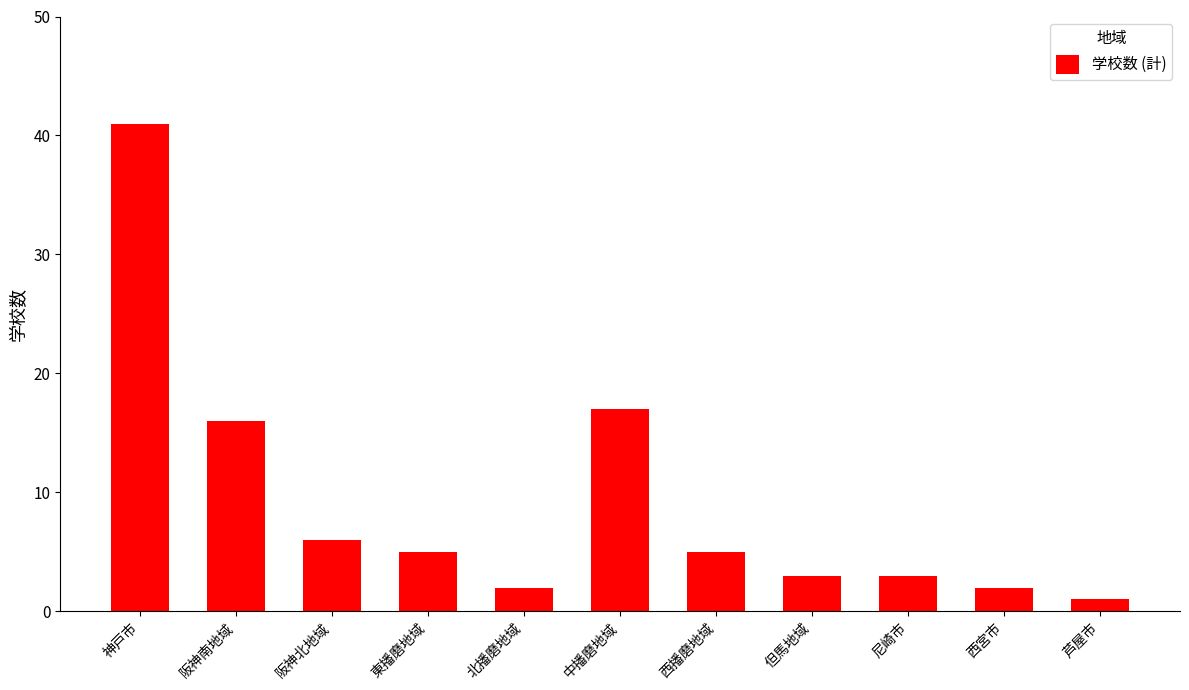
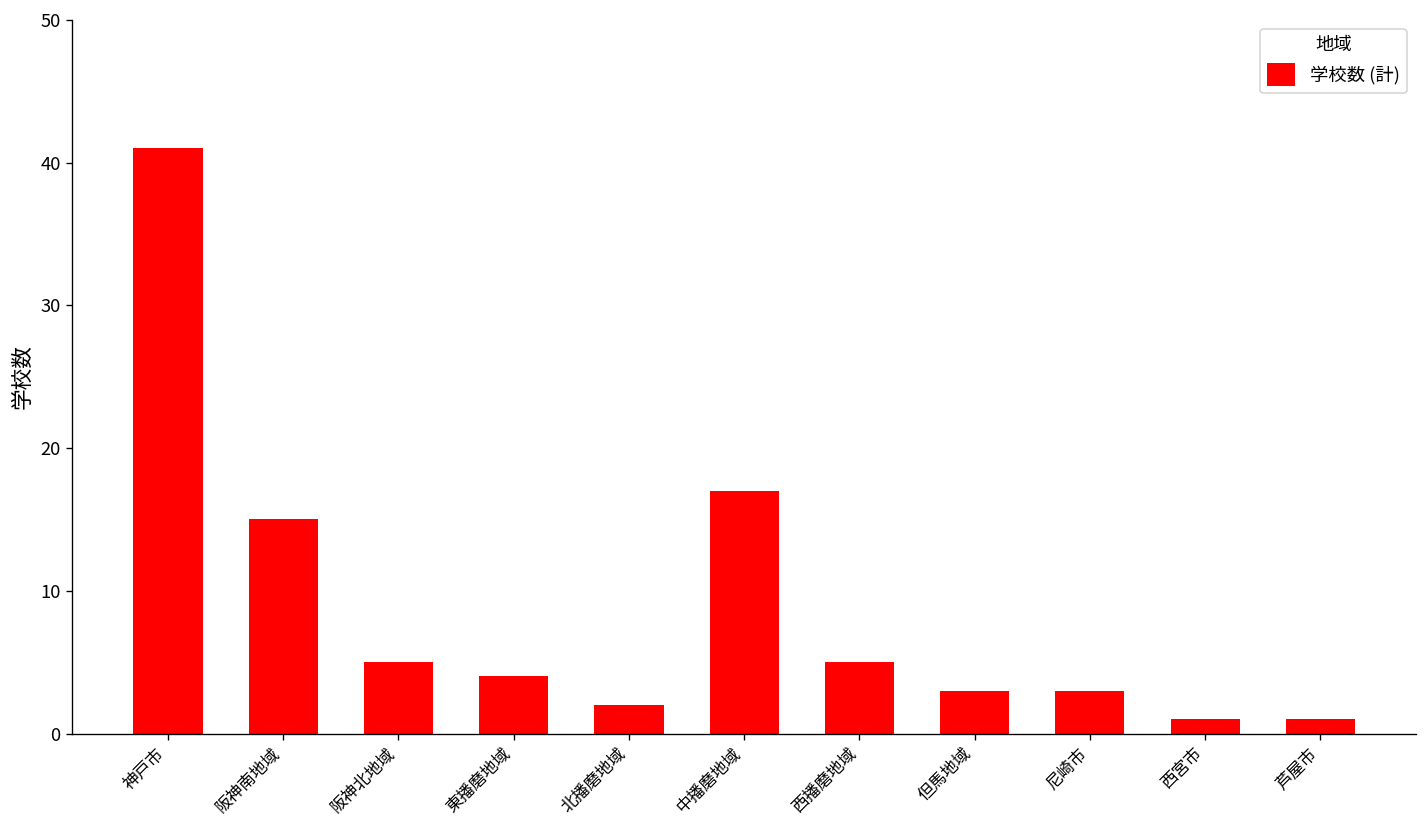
阪神南地域: 16 -> 15
阪神北地域: 6 -> 5
東播磨地域: 5 -> 4
西宮市: 2 -> 1
